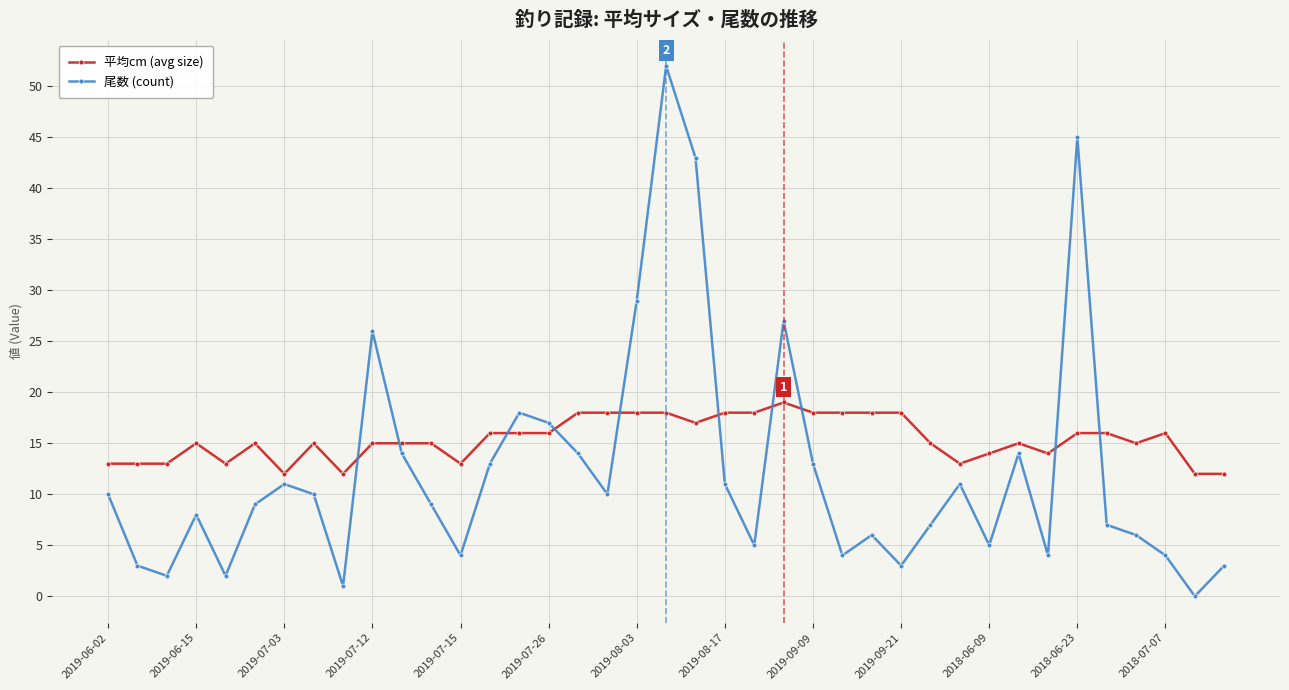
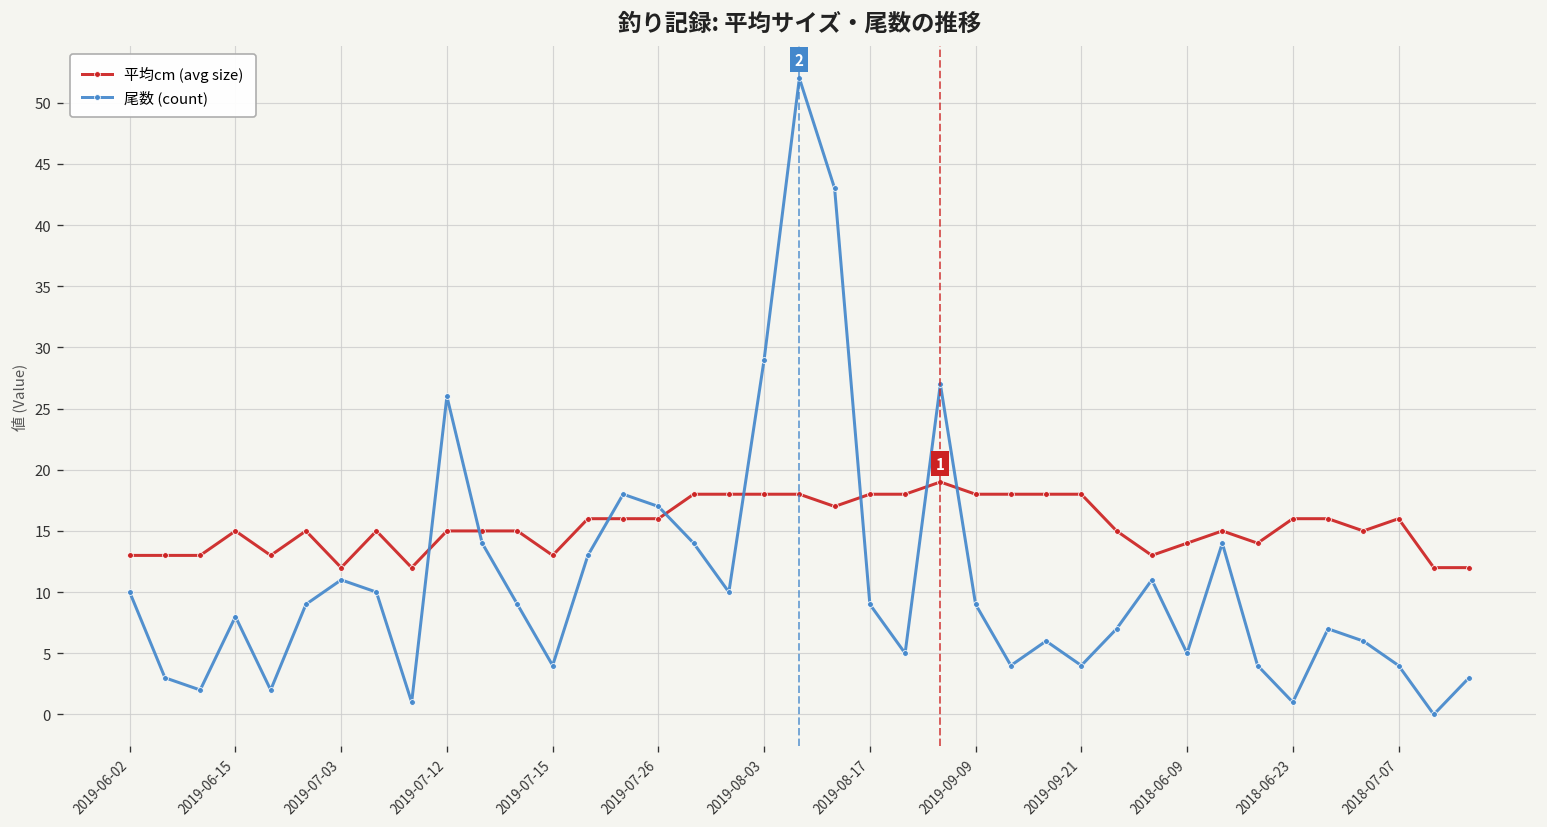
尾数 (count), 2019-08-17: 11 -> 9
尾数 (count), 2019-09-09: 13 -> 9
尾数 (count), 2019-09-21: 3 -> 4
尾数 (count), 2018-06-23: 45 -> 1
